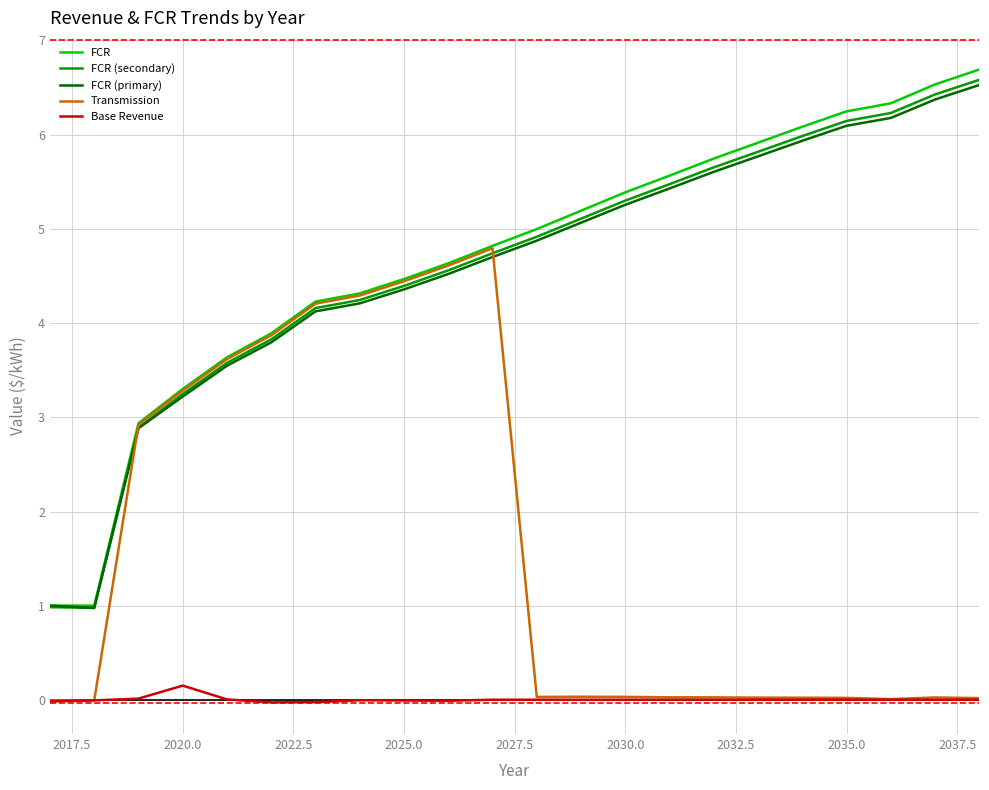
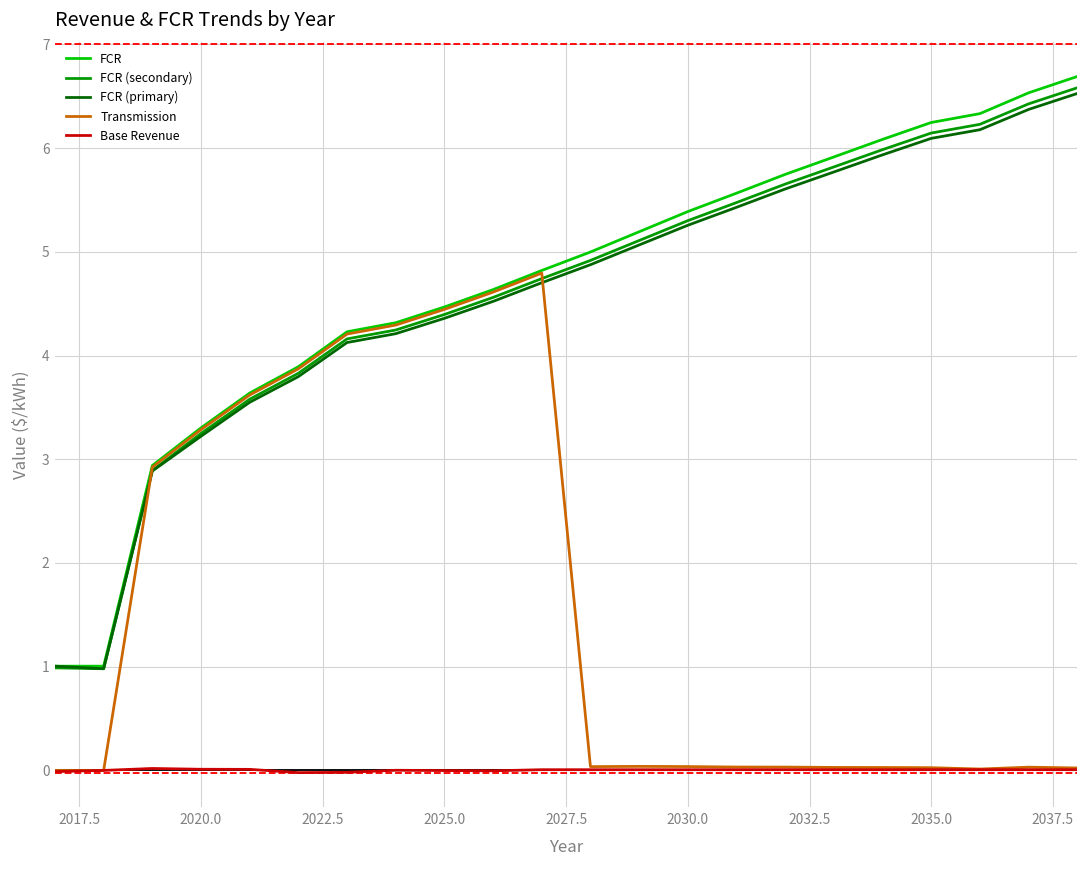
Base Revenue, 2020.0: 0.2 -> 0.0
